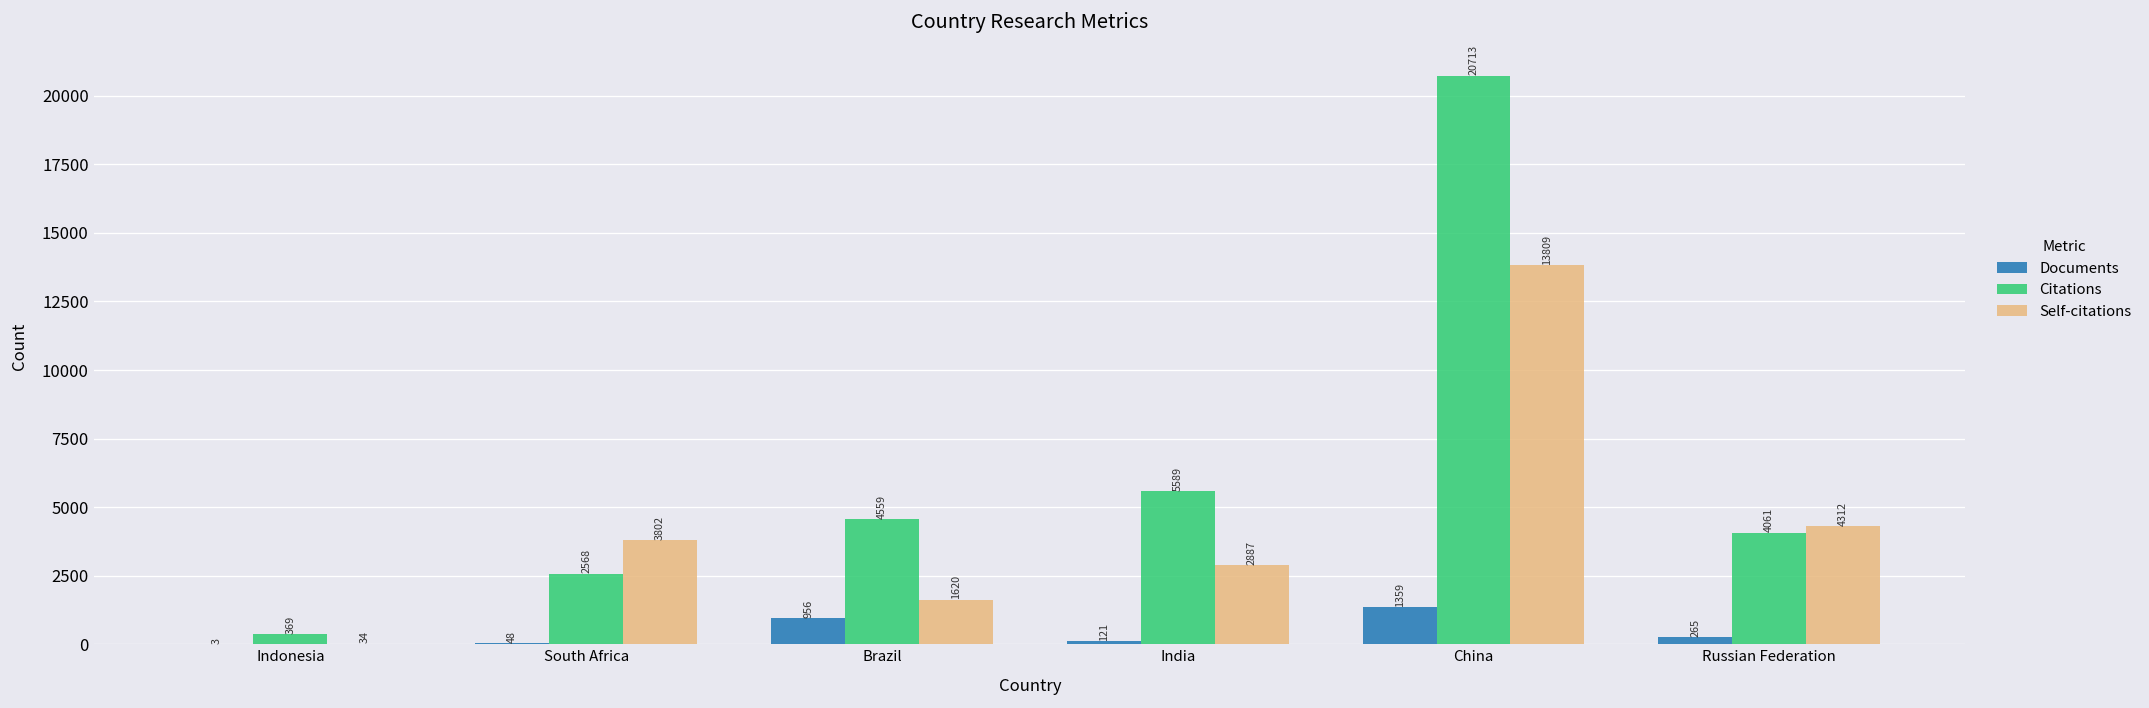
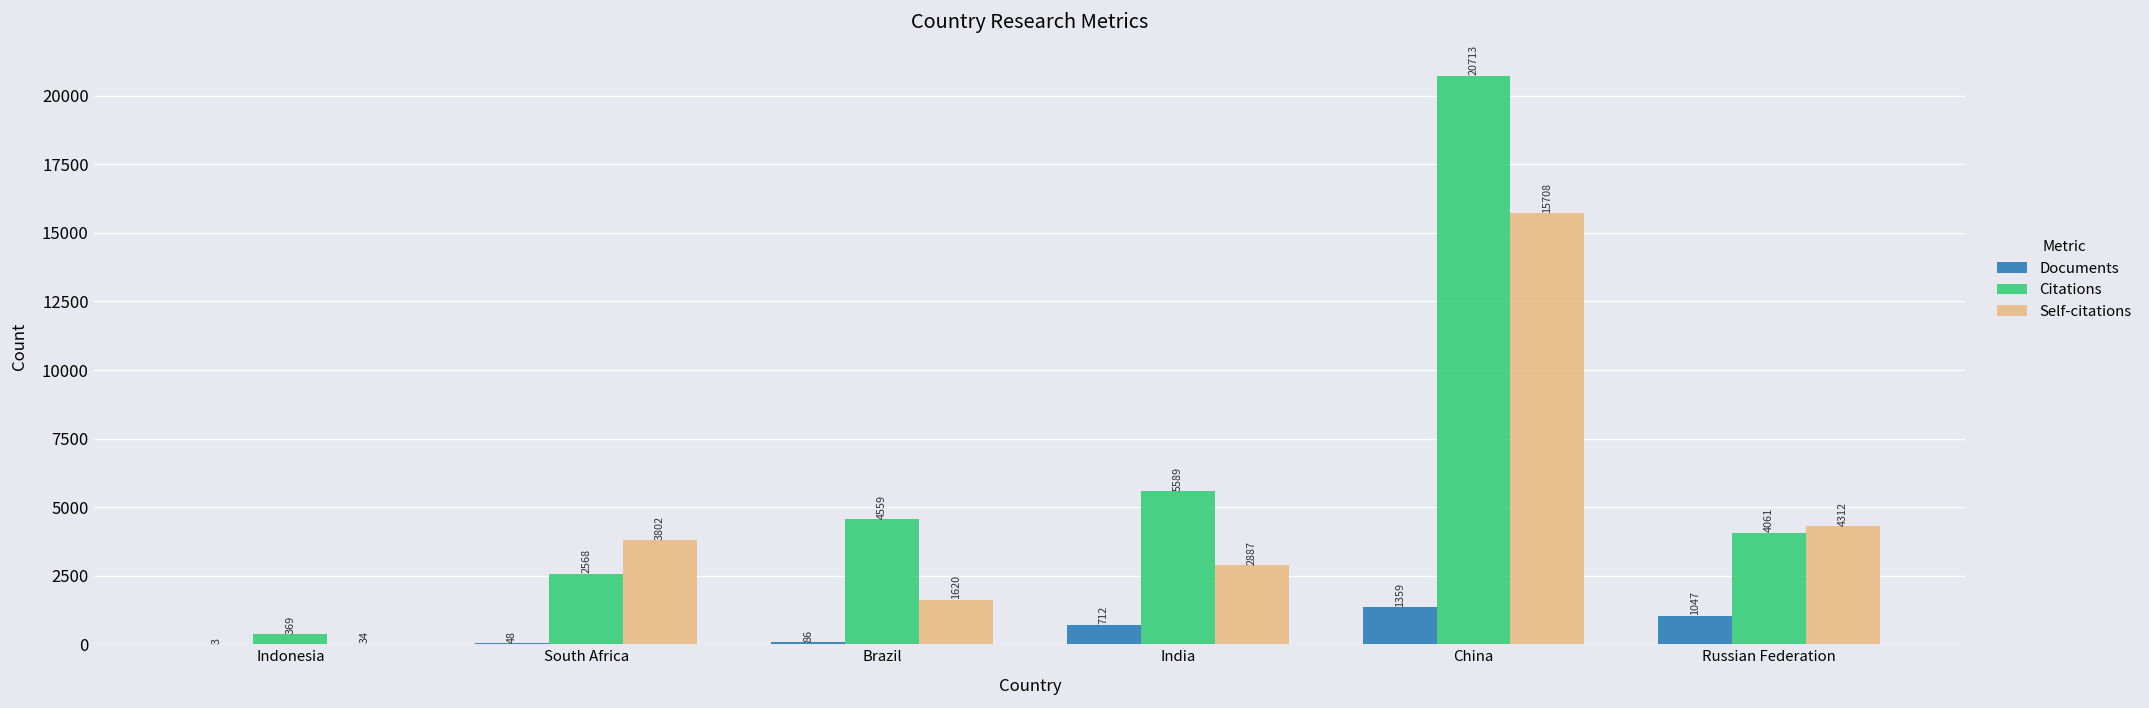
Documents, Brazil: 956 -> 86
Documents, India: 121 -> 712
Self-citations, China: 13809 -> 15708
Documents, Russian Federation: 265 -> 1047
